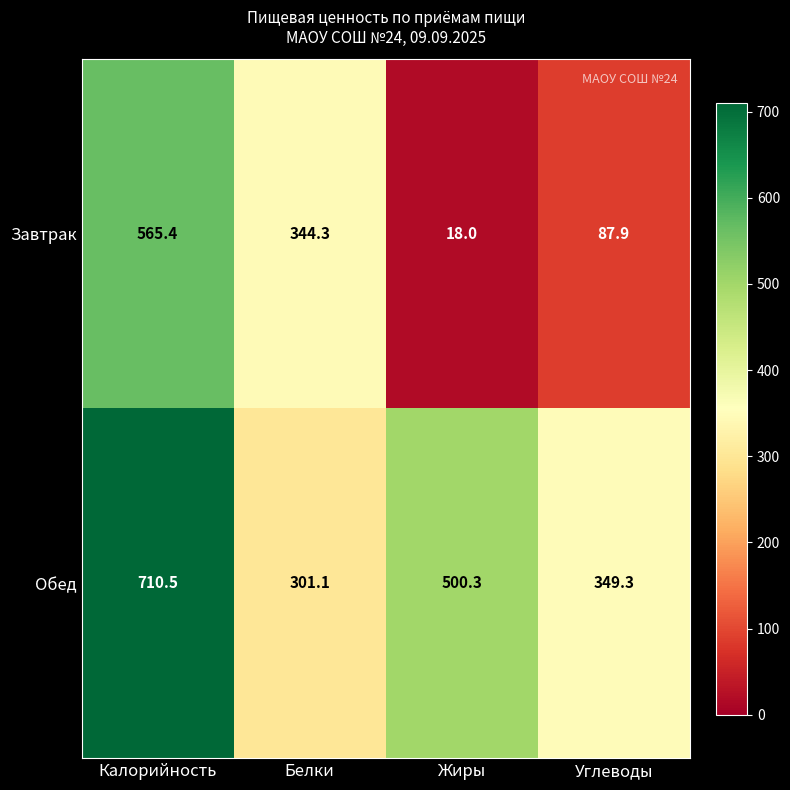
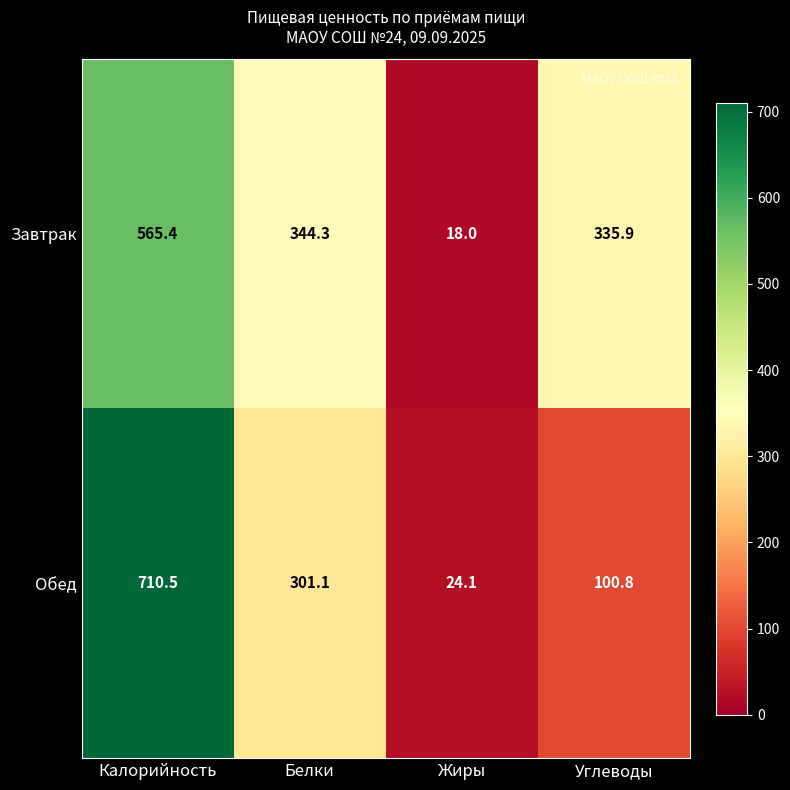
Завтрак, Углеводы: 87.9 -> 335.9
Обед, Жиры: 500.3 -> 24.1
Обед, Углеводы: 349.3 -> 100.8
